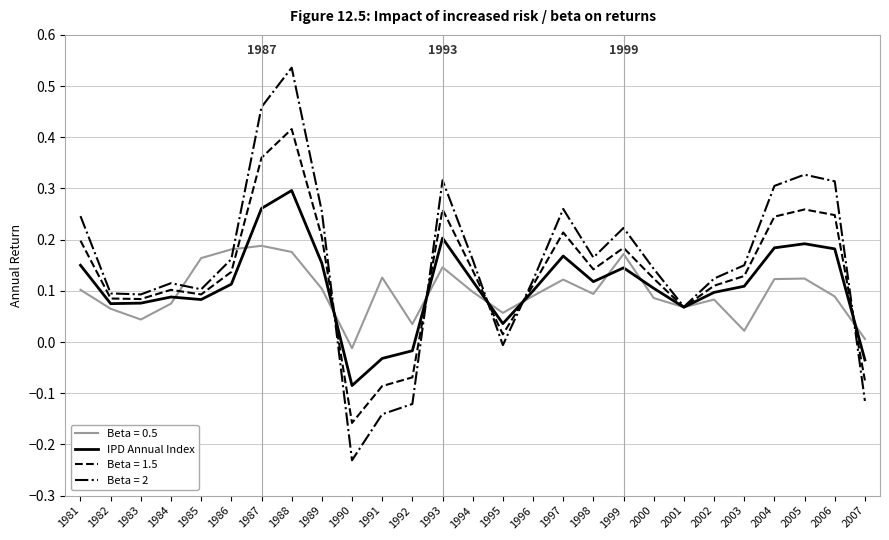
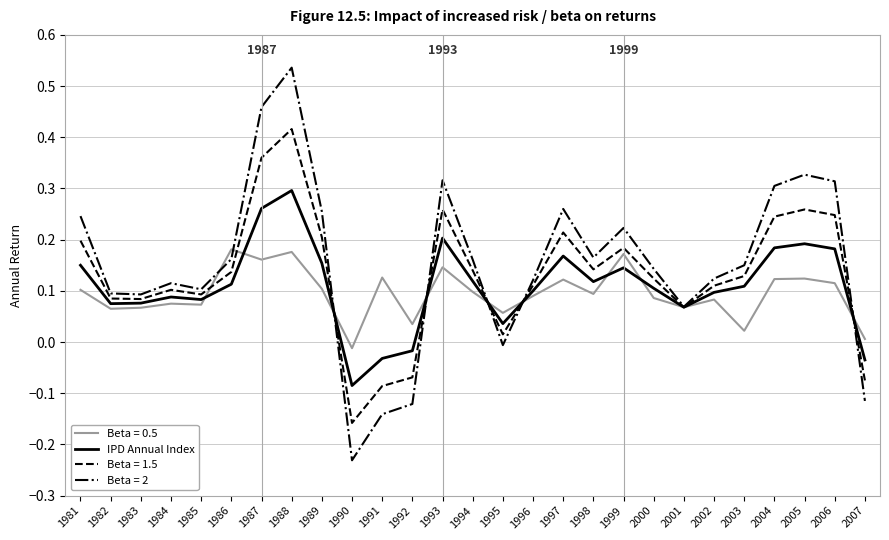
Beta = 0.5, 1983: 0.04 -> 0.07
Beta = 0.5, 1985: 0.16 -> 0.07
Beta = 0.5, 1987: 0.19 -> 0.16
Beta = 0.5, 2006: 0.09 -> 0.12
